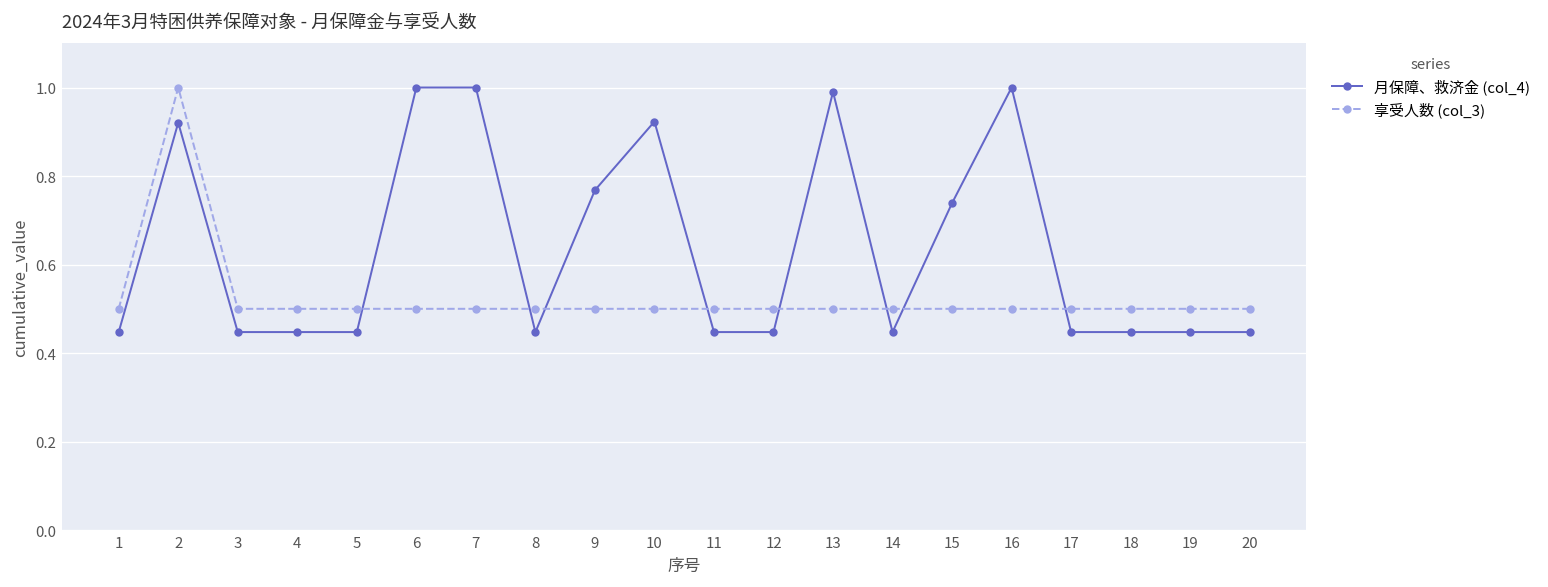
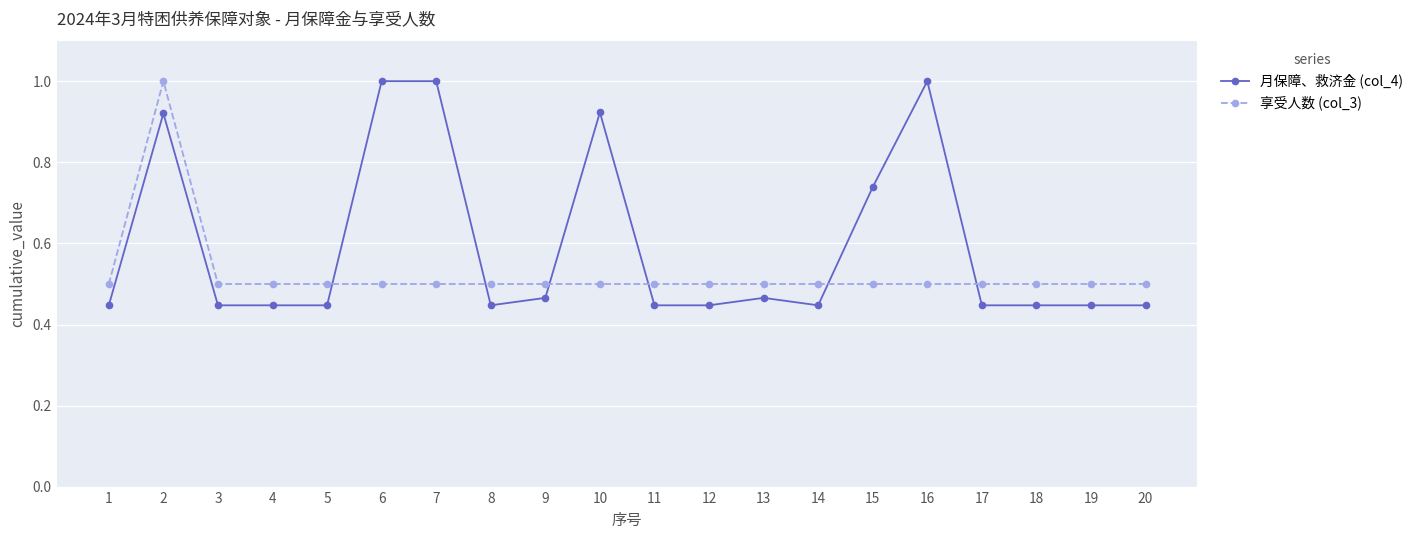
月保障、救济金 (col_4), 9: 0.77 -> 0.47
月保障、救济金 (col_4), 13: 0.99 -> 0.47
